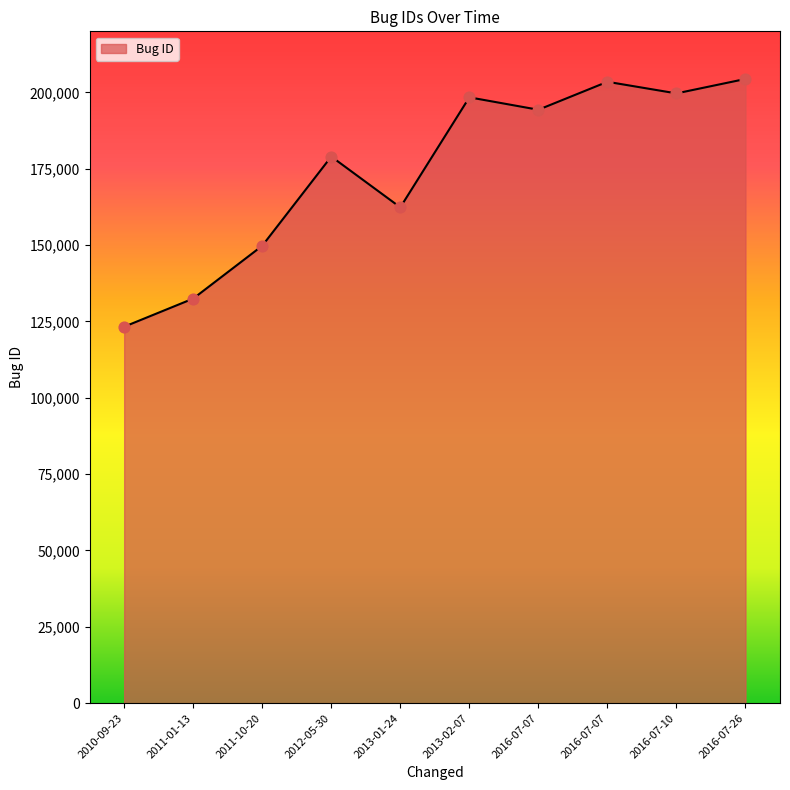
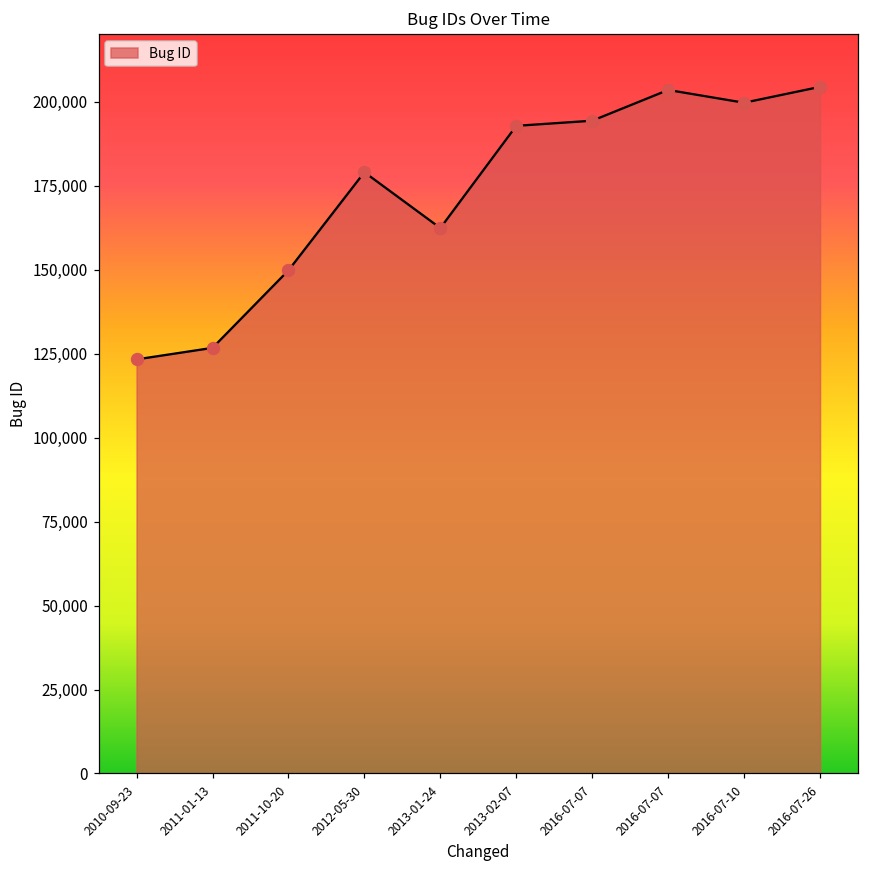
2011-01-13: 132,000 -> 127,000
2013-02-07: 198,000 -> 193,000
